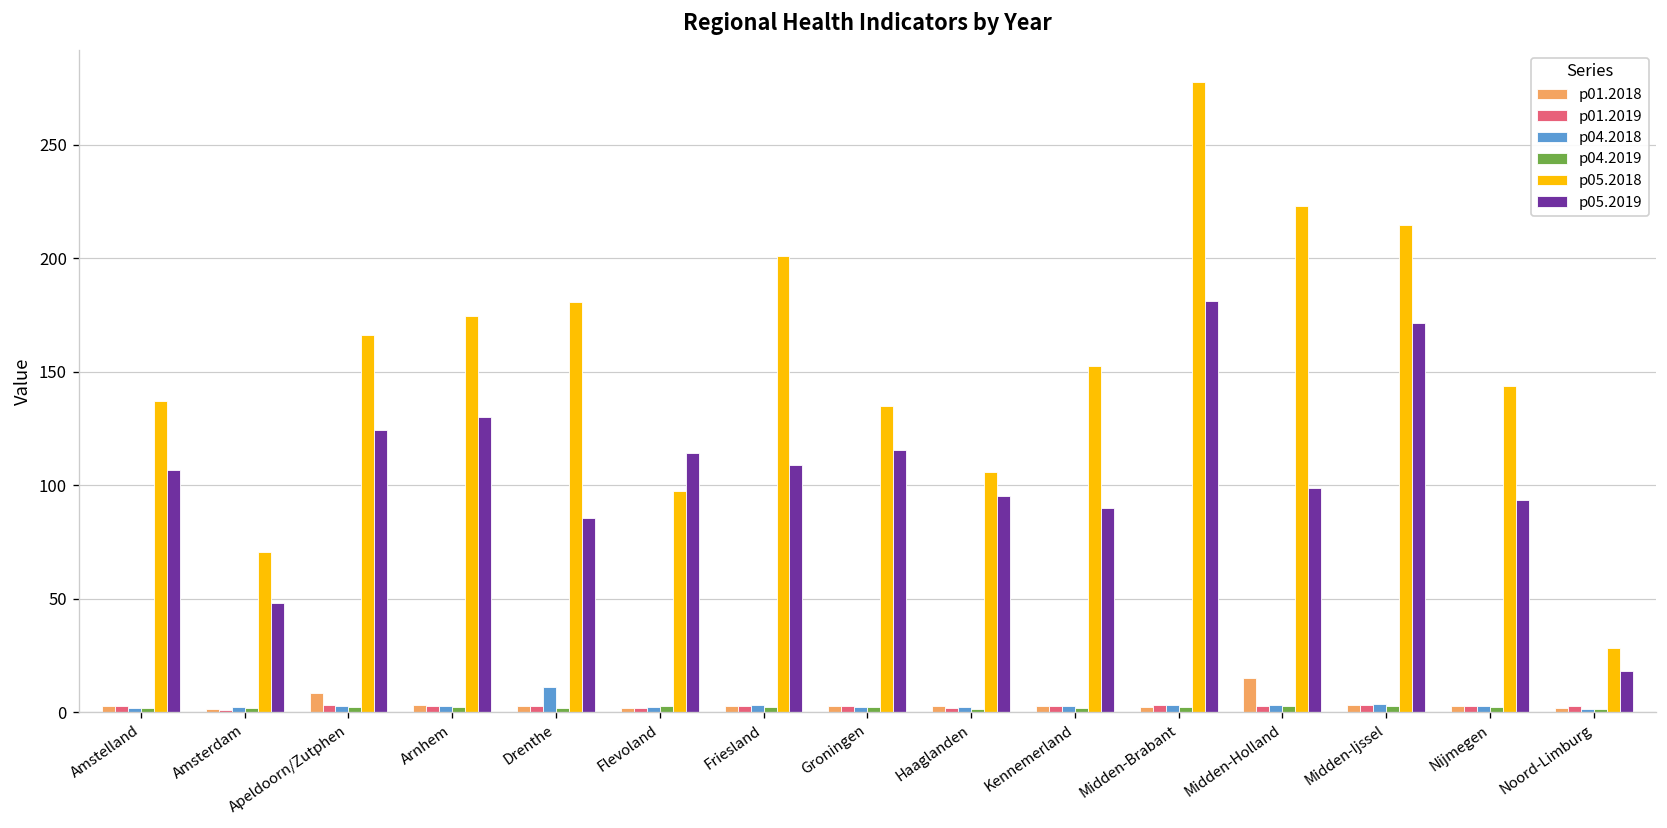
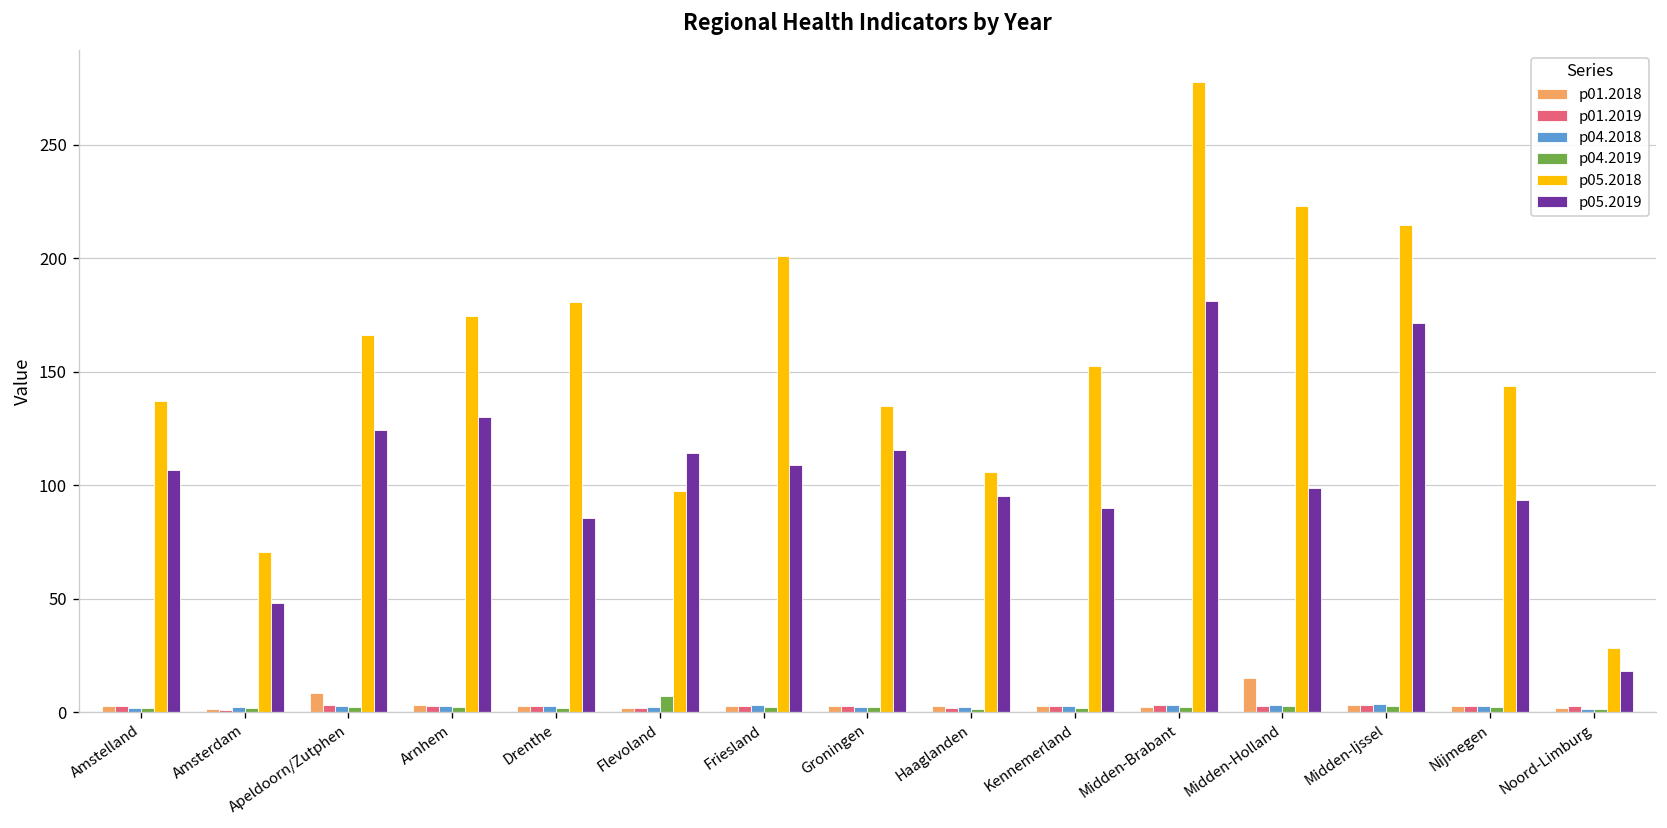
p04.2018, Drenthe: 11 -> 3
p04.2019, Flevoland: 3 -> 7
